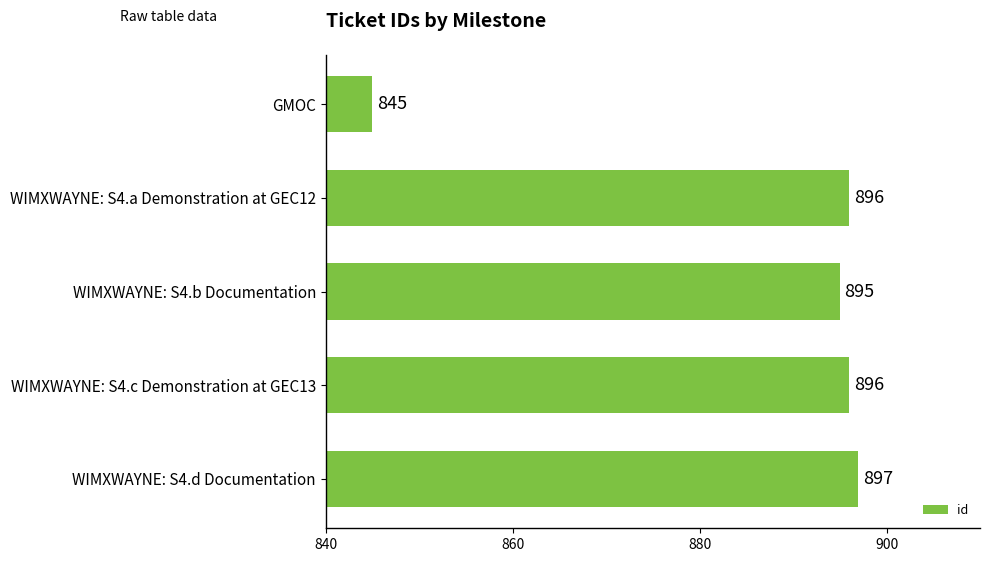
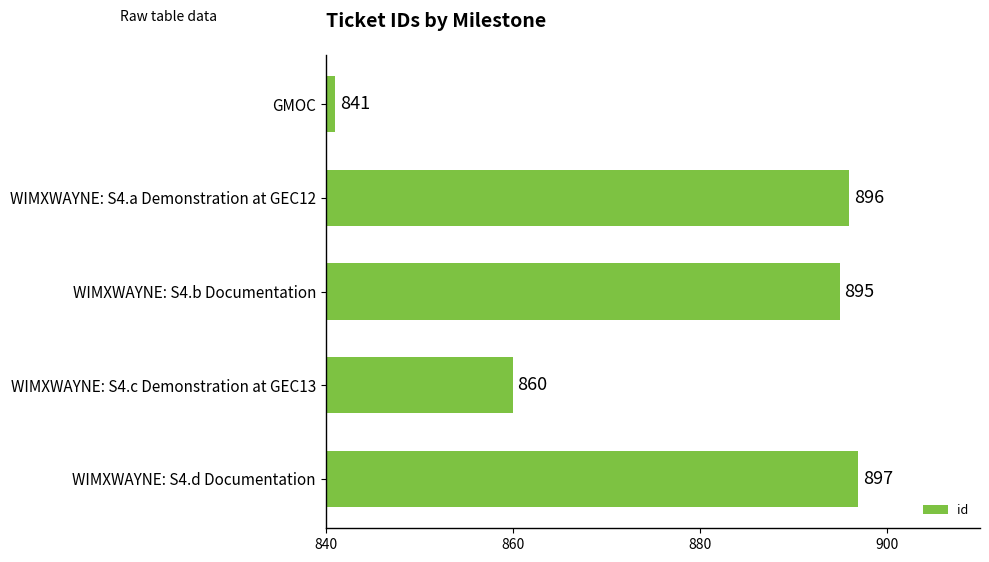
GMOC: 845 -> 841
WIMXWAYNE: S4.c Demonstration at GEC13: 896 -> 860
